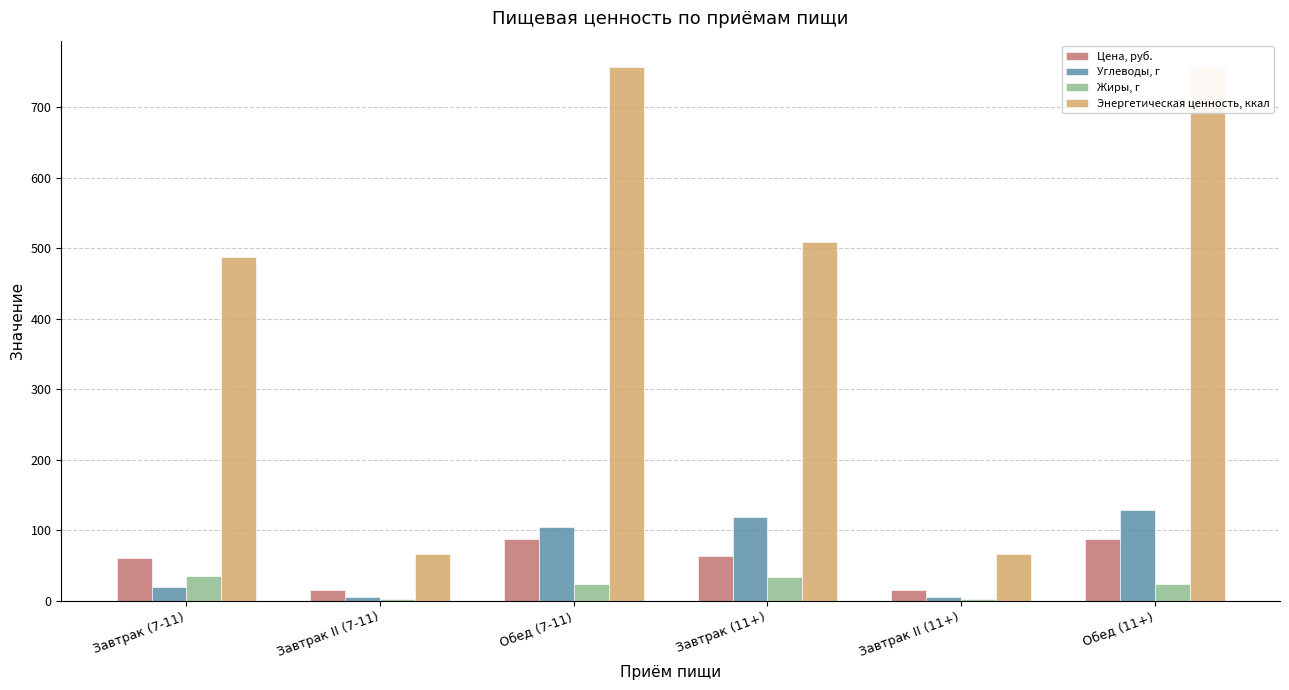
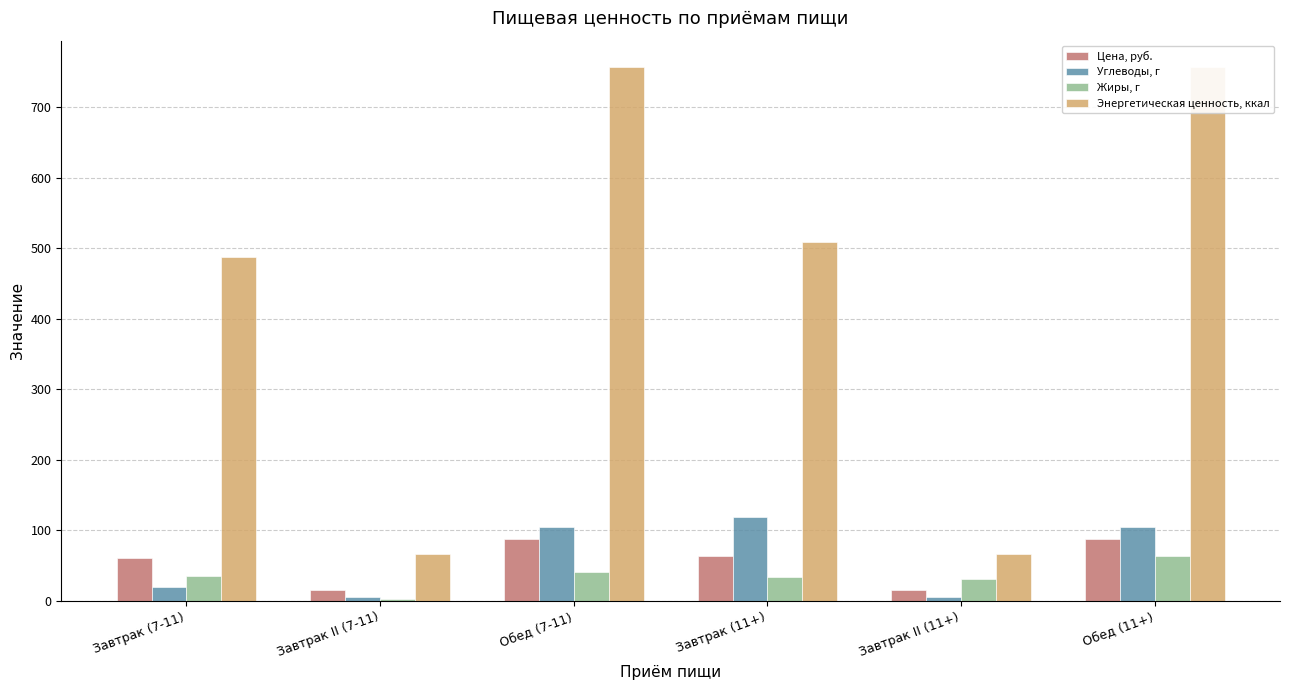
Жиры, г, Обед (7-11): 20 -> 40
Жиры, г, Завтрак II (11+): 0 -> 30
Углеводы, г, Обед (11+): 130 -> 110
Жиры, г, Обед (11+): 20 -> 60
